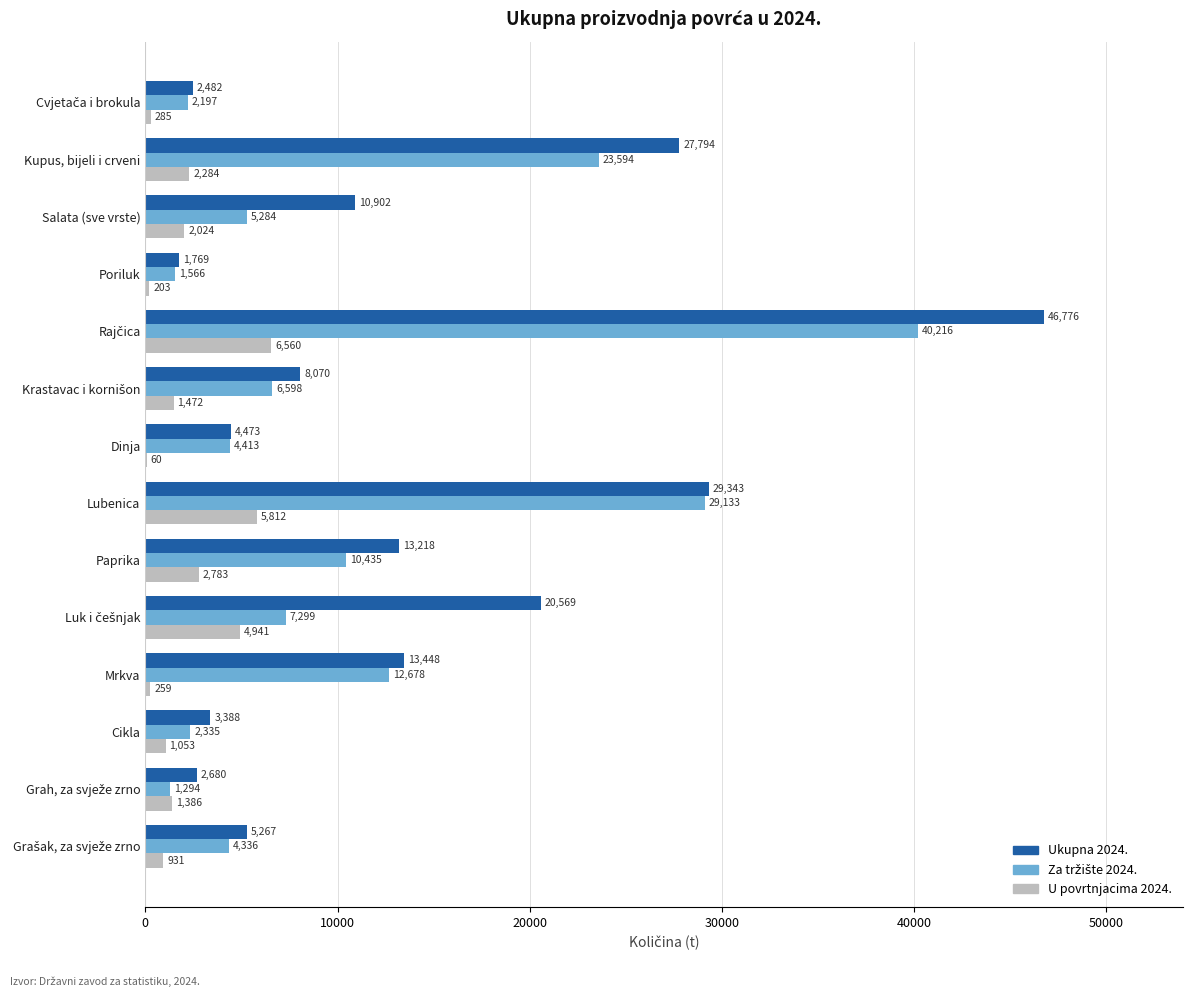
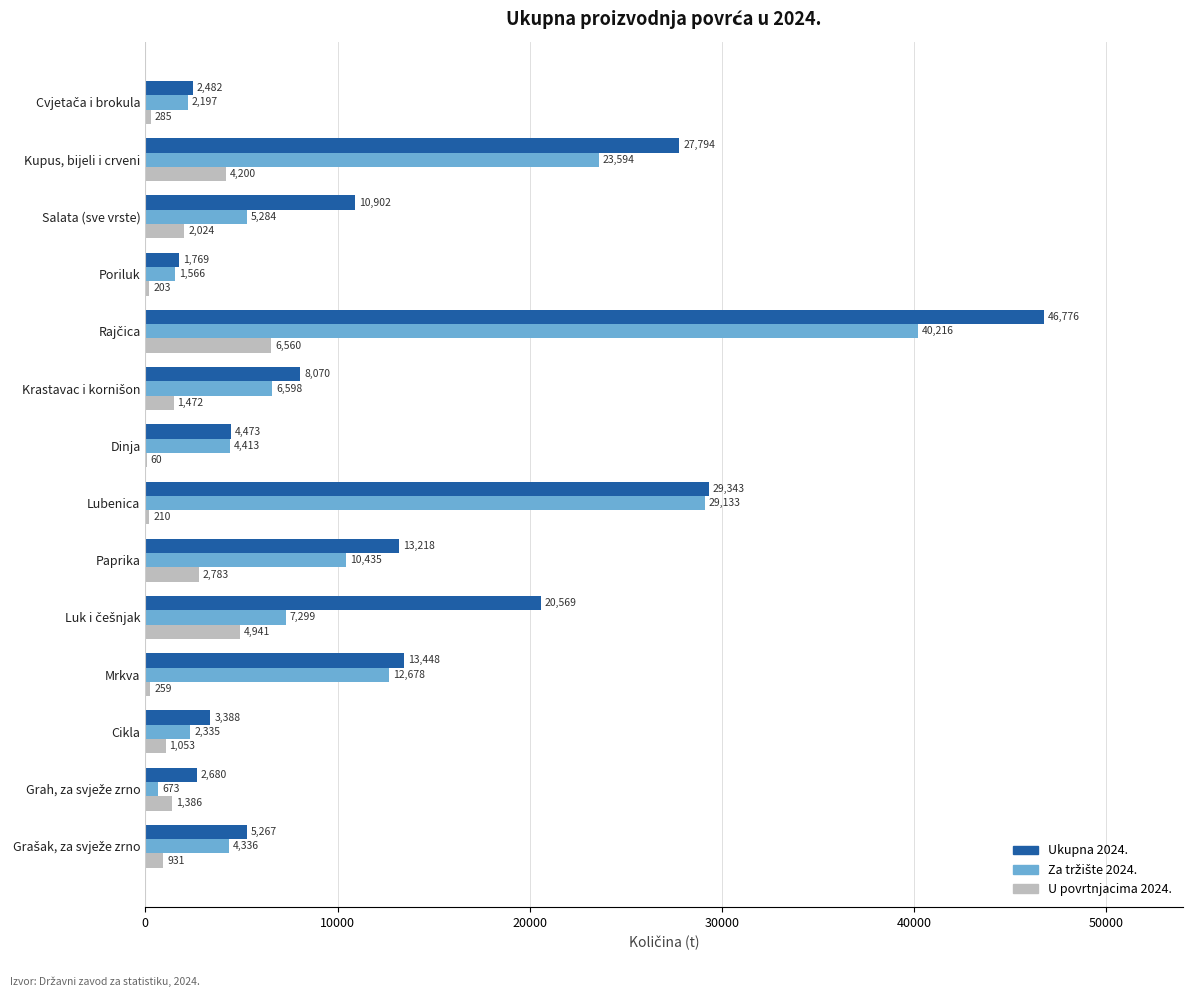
U povrtnjacima 2024., Kupus, bijeli i crveni: 2,284 -> 4,200
U povrtnjacima 2024., Lubenica: 5,812 -> 210
Za tržište 2024., Grah, za svježe zrno: 1,294 -> 673
